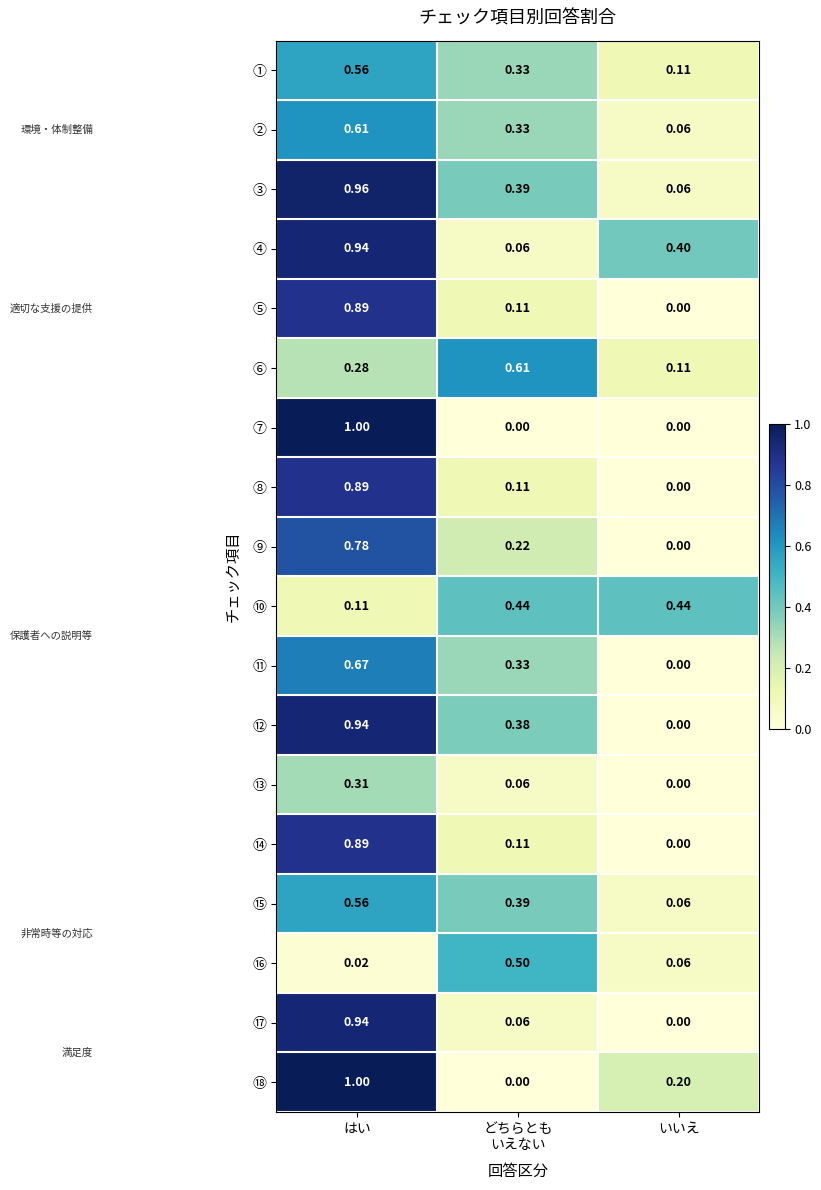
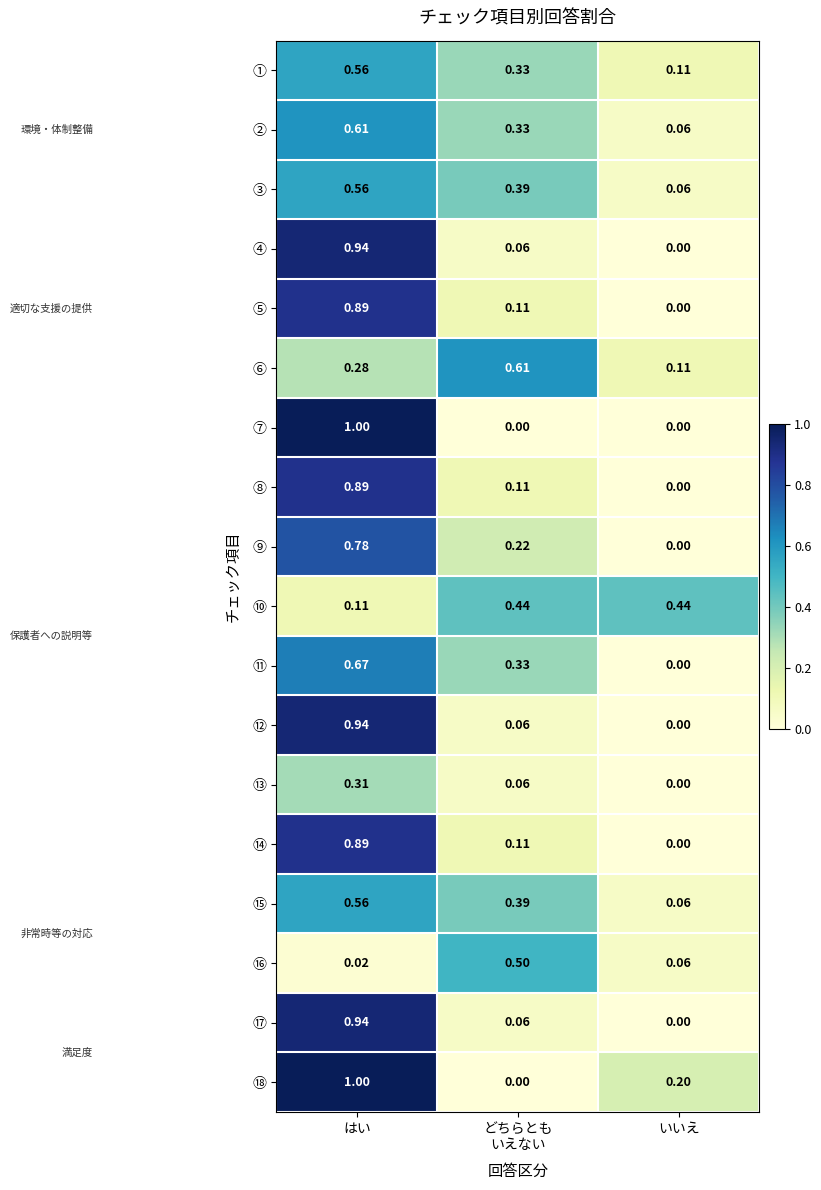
③, はい: 0.96 -> 0.56
④, いいえ: 0.40 -> 0.00
⑫, どちらとも いえない: 0.38 -> 0.06
